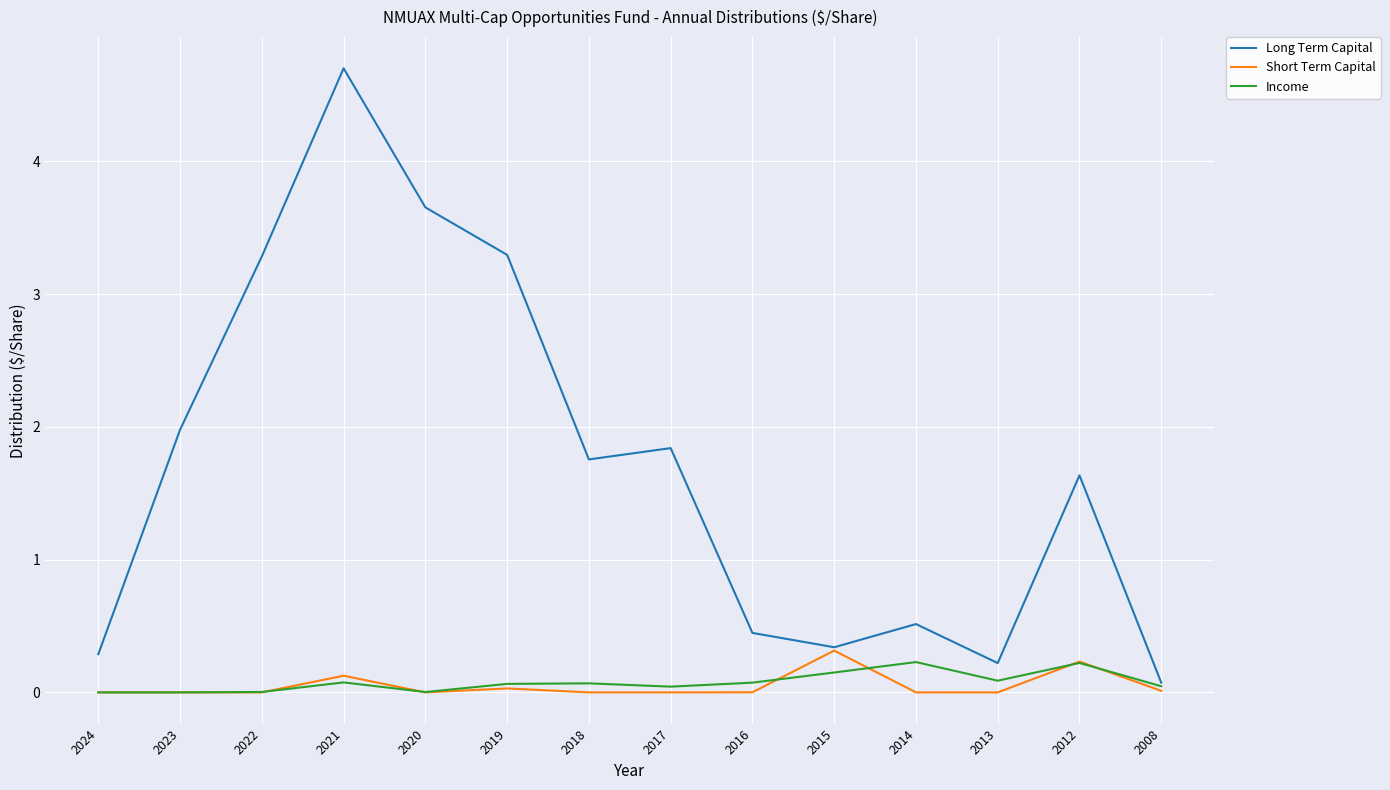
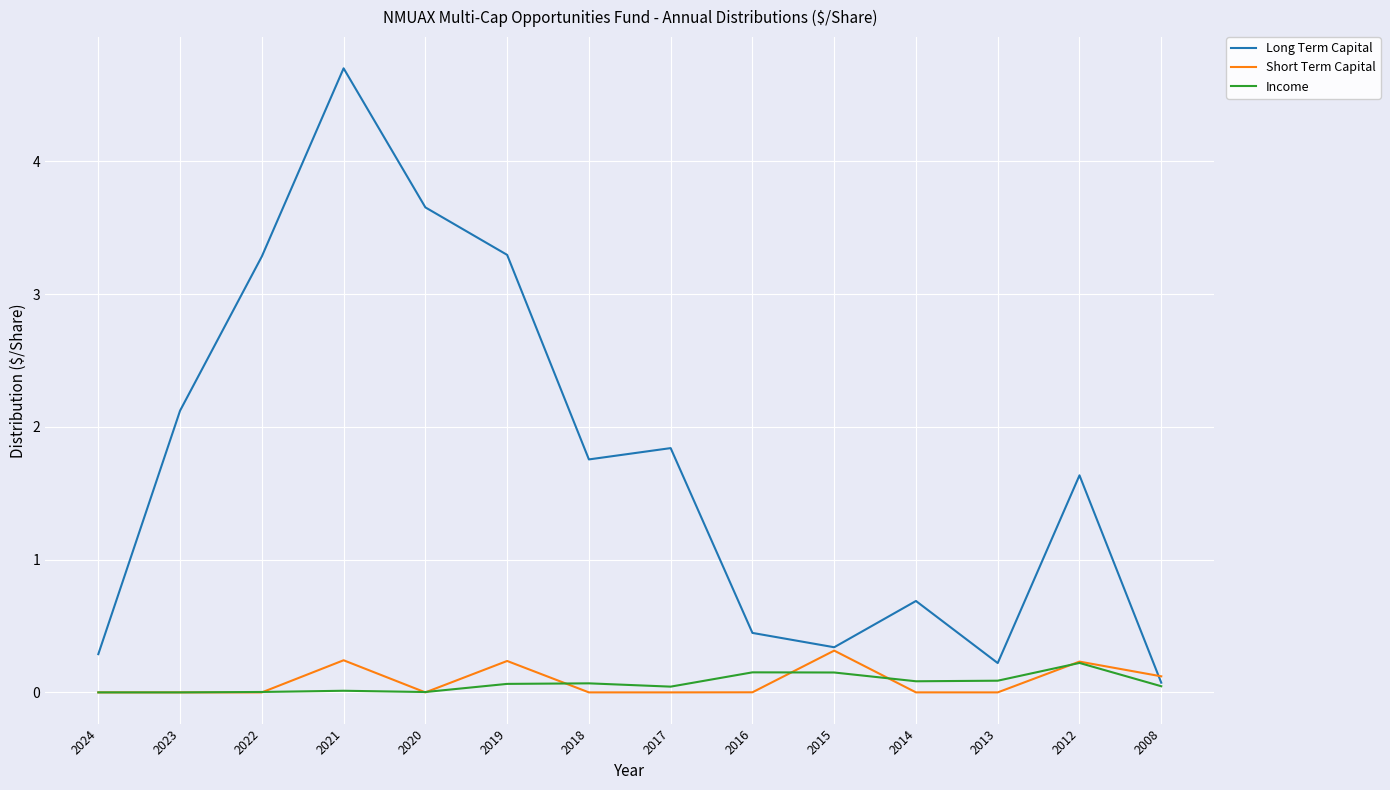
Long Term Capital, 2023: 1.98 -> 2.12
Short Term Capital, 2021: 0.13 -> 0.24
Income, 2021: 0.08 -> 0.01
Short Term Capital, 2019: 0.03 -> 0.24
Income, 2016: 0.07 -> 0.15
Long Term Capital, 2014: 0.51 -> 0.69
Income, 2014: 0.23 -> 0.08
Short Term Capital, 2008: 0.01 -> 0.12
